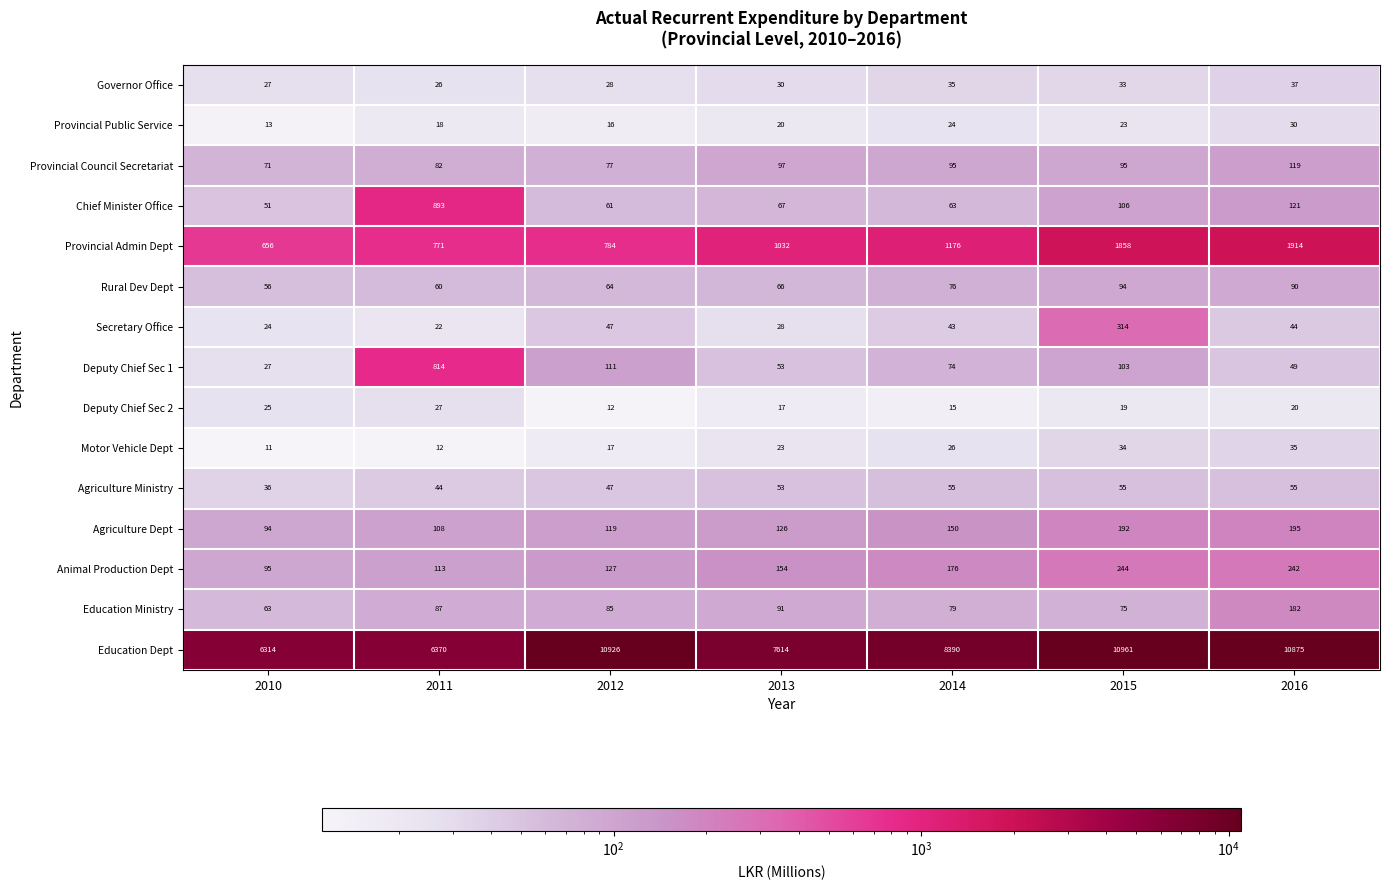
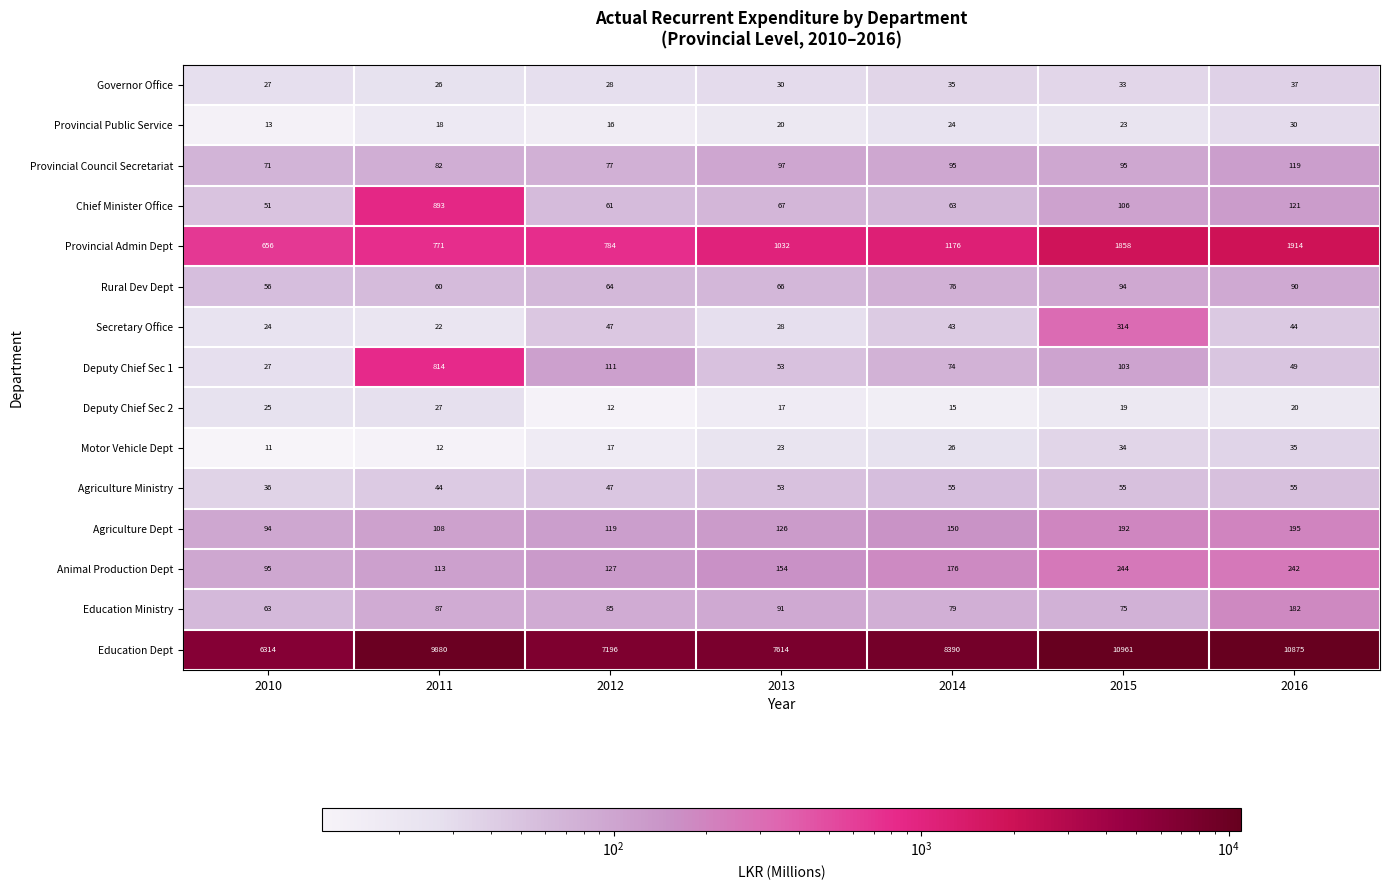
Education Dept, 2011: 6370 -> 9880
Education Dept, 2012: 10926 -> 7196
